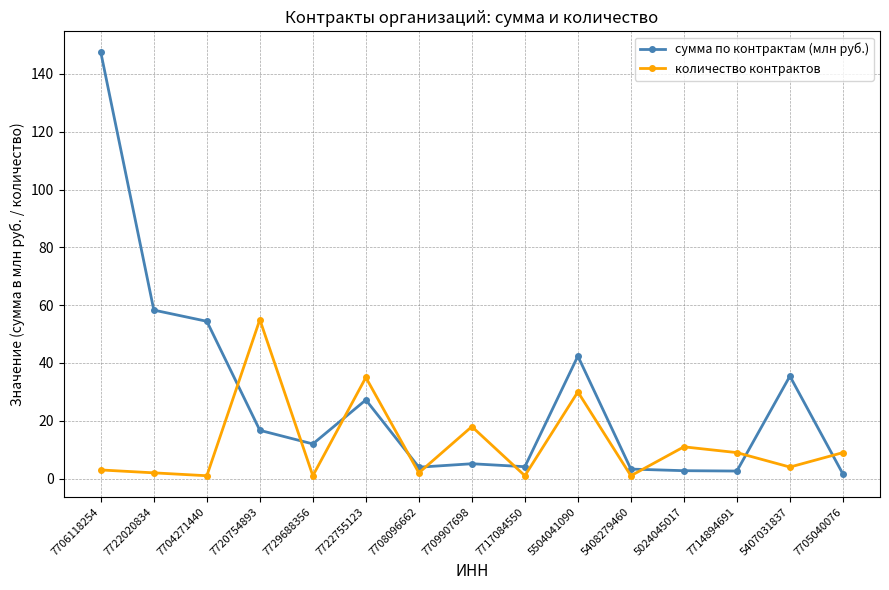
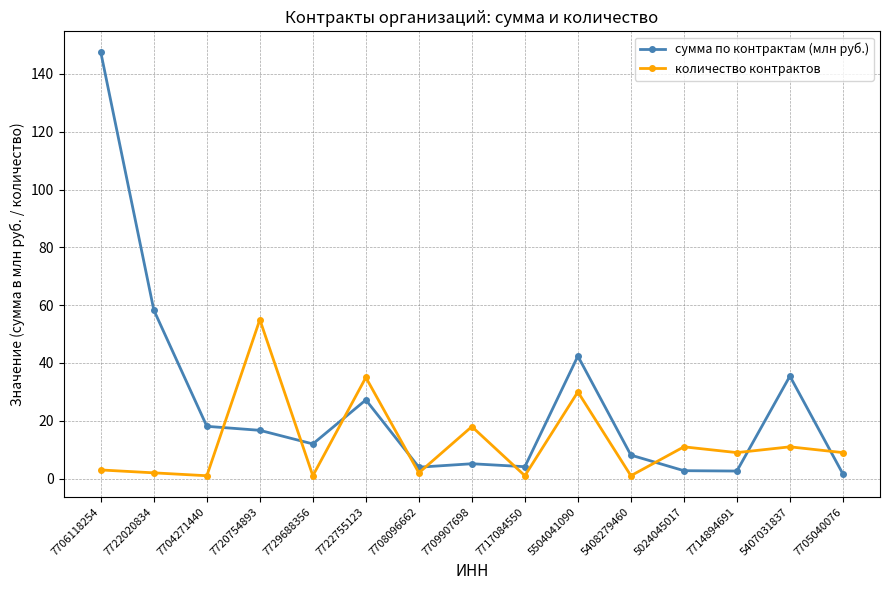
сумма по контрактам (млн руб.), 7704271440: 54 -> 18
сумма по контрактам (млн руб.), 5408279460: 3 -> 8
количество контрактов, 5407031837: 4 -> 11
